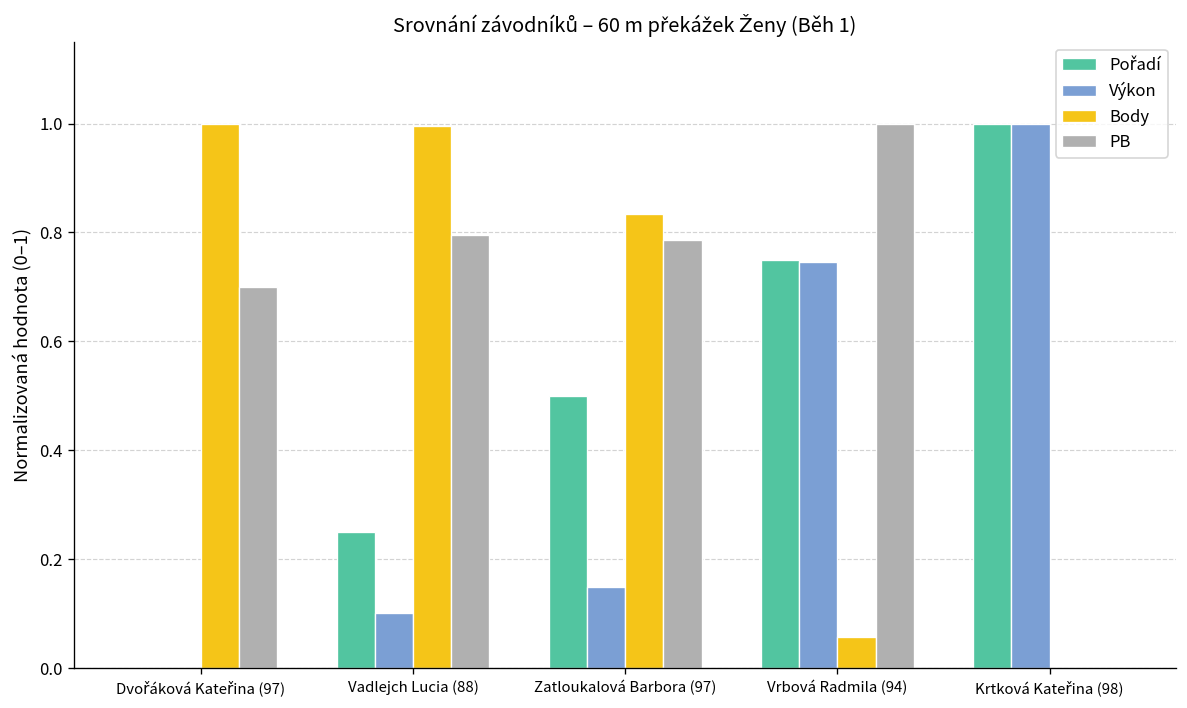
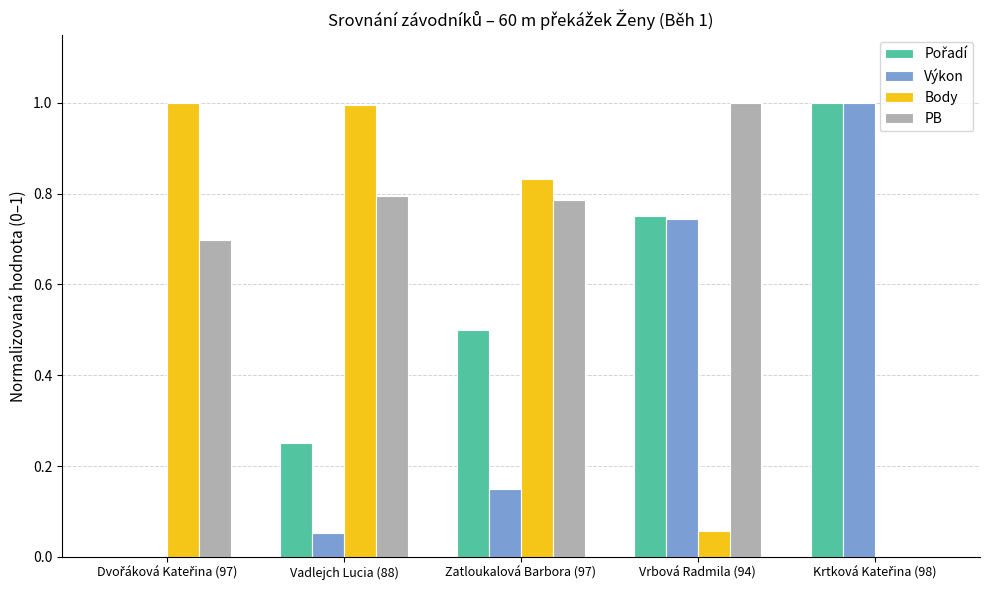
Výkon, Vadlejch Lucia (88): 0.10 -> 0.05
